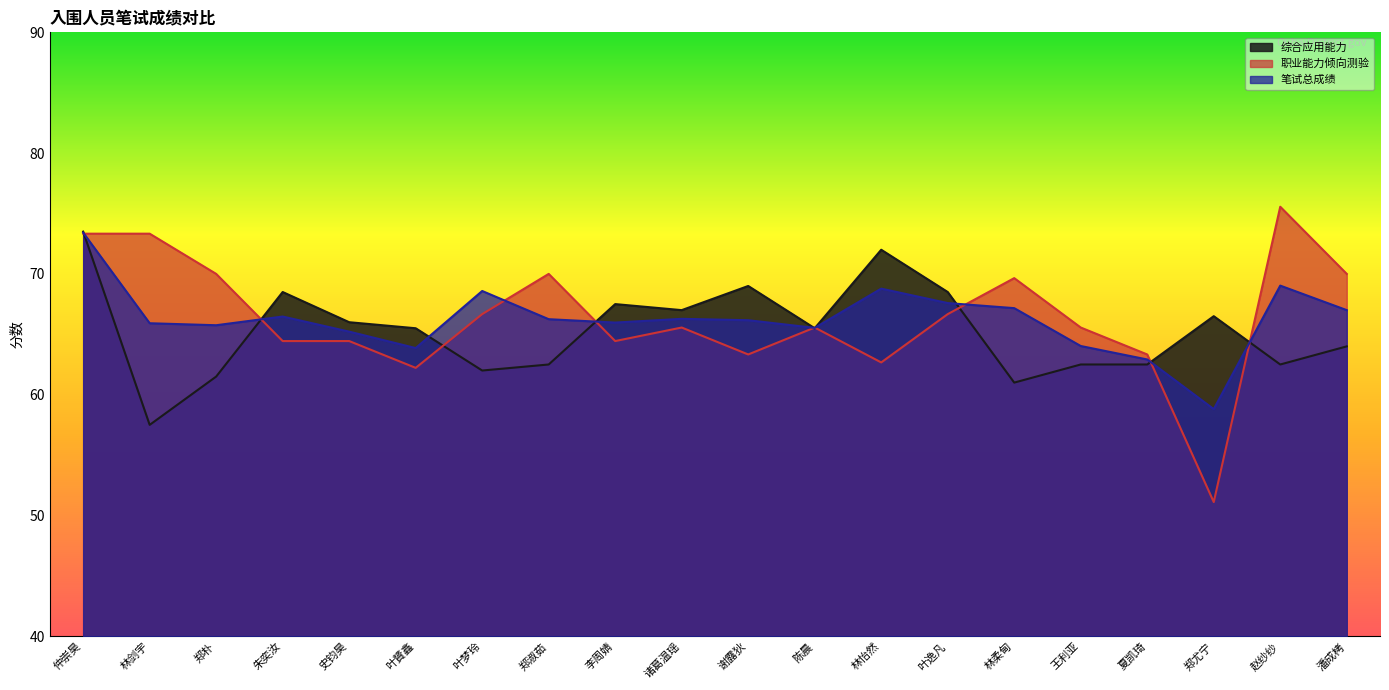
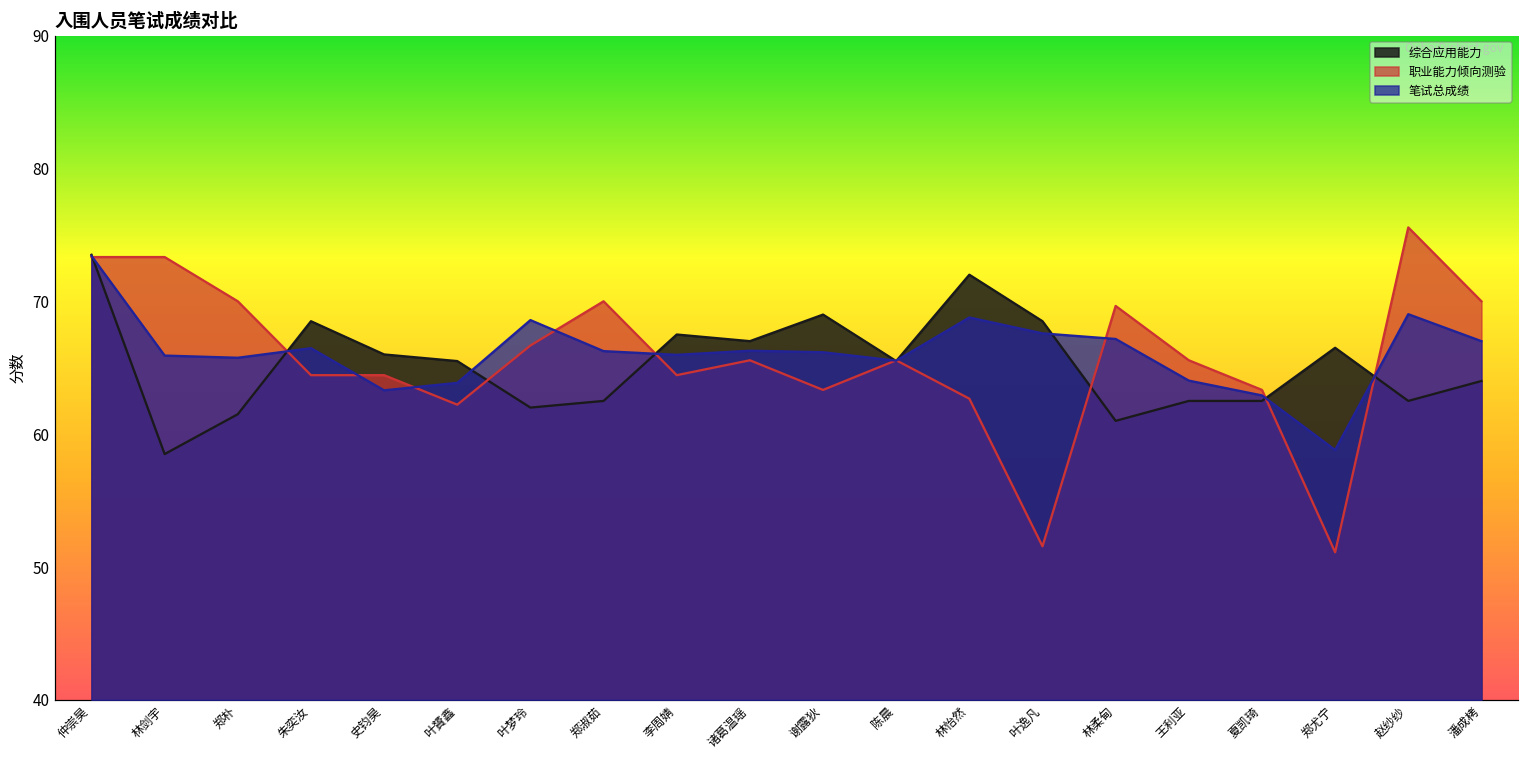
综合应用能力, 林剑宇: 57.5 -> 58.5
笔试总成绩, 史钧昊: 65.2 -> 63.3
职业能力倾向测验, 叶逸凡: 66.7 -> 51.6
